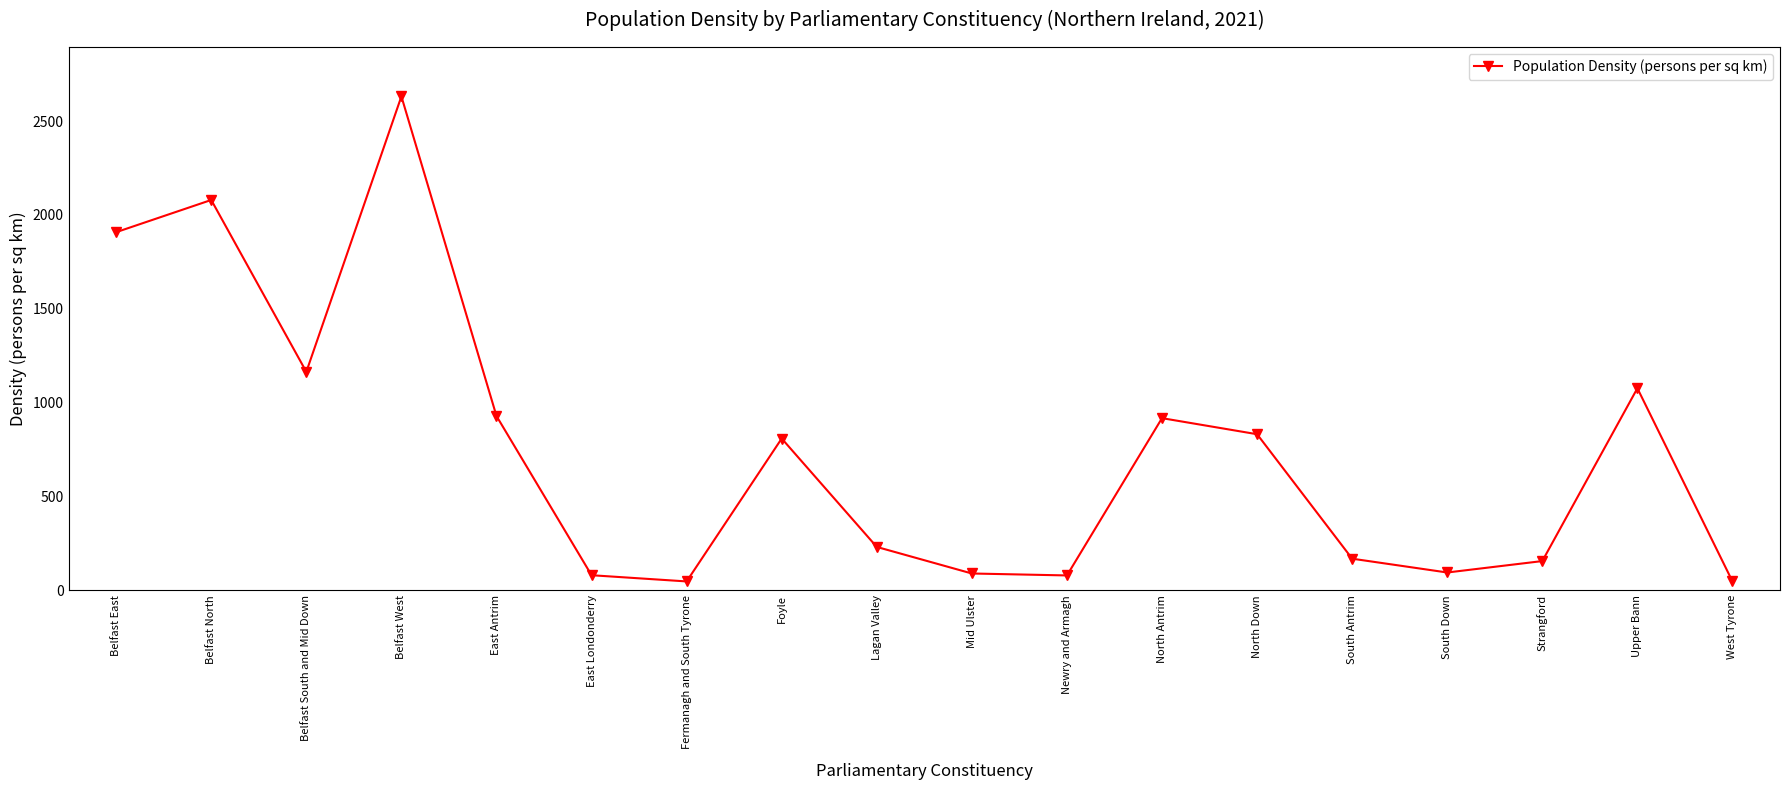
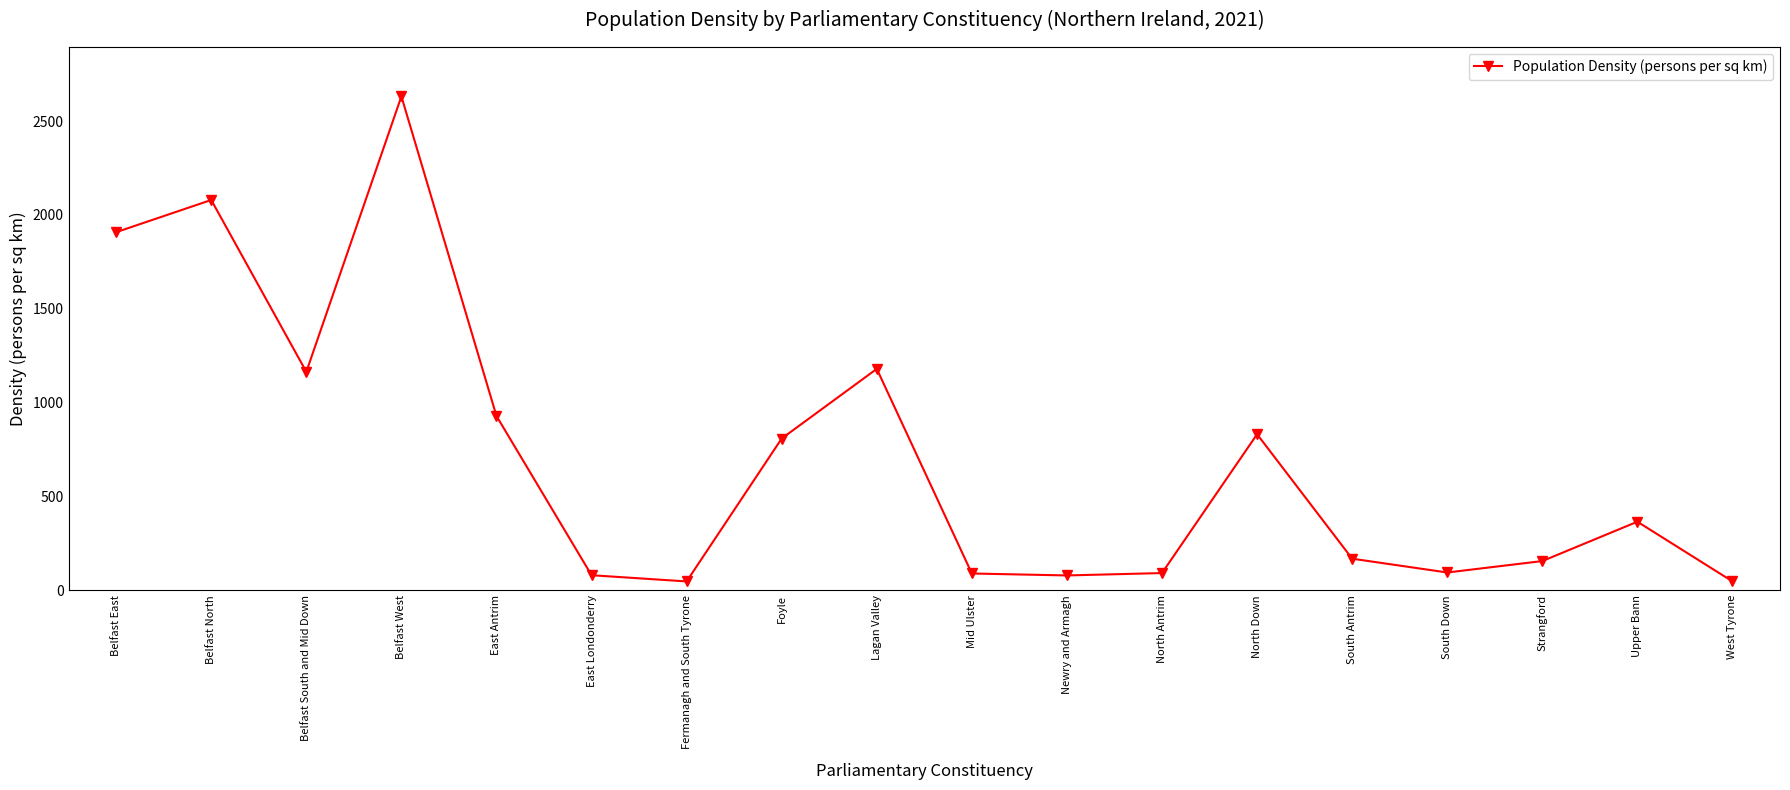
Lagan Valley: 230 -> 1180
North Antrim: 920 -> 90
Upper Bann: 1080 -> 370
